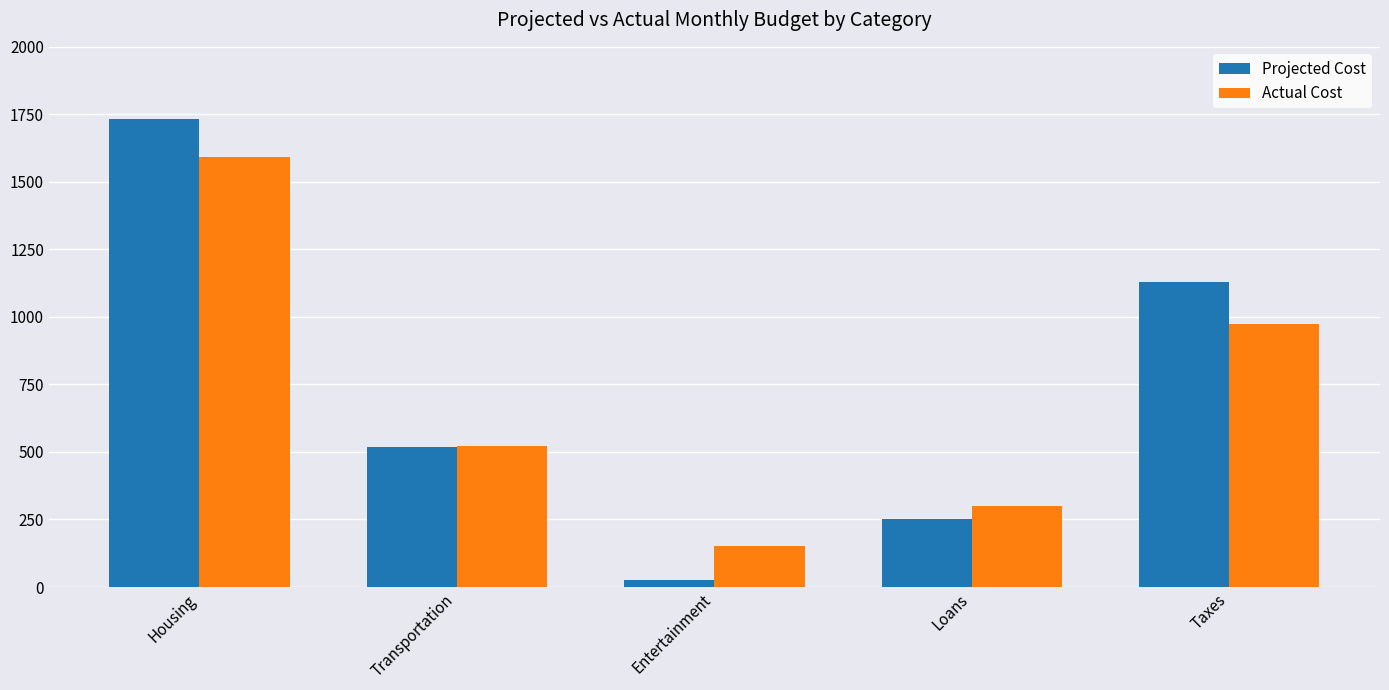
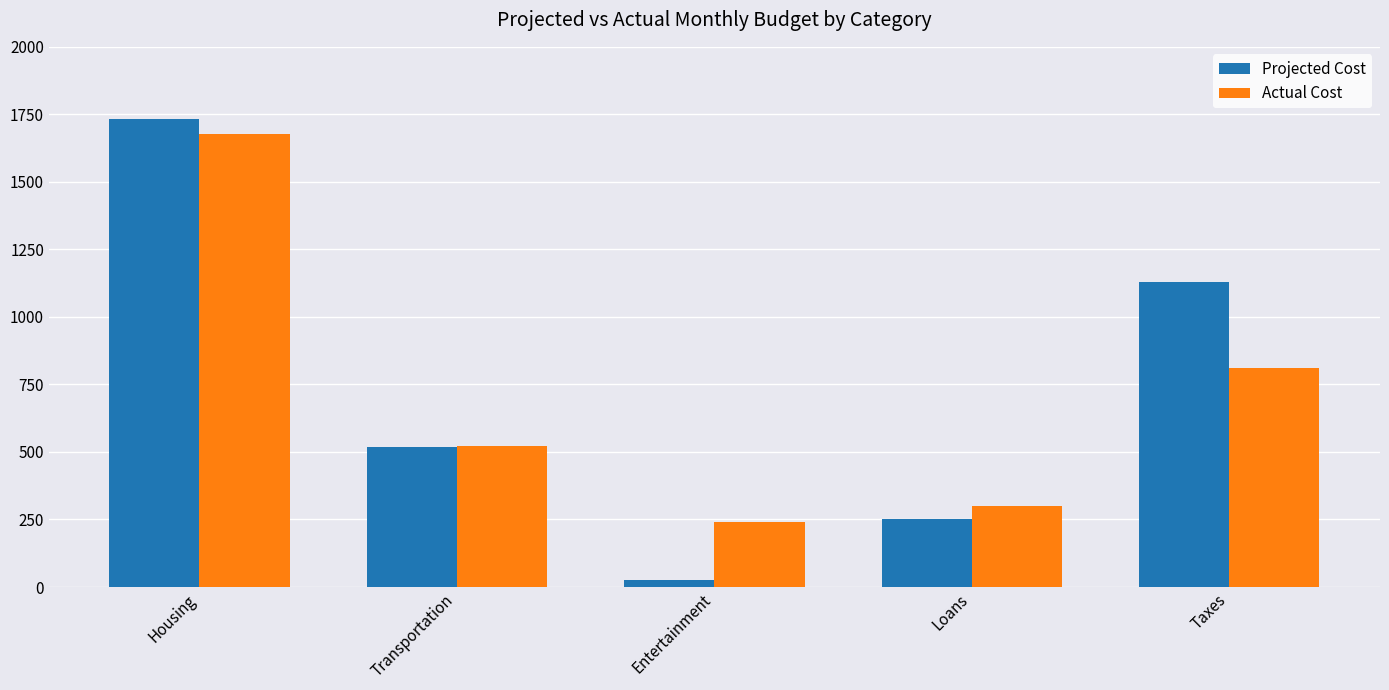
Actual Cost, Housing: 1590 -> 1680
Actual Cost, Entertainment: 150 -> 240
Actual Cost, Taxes: 970 -> 810
